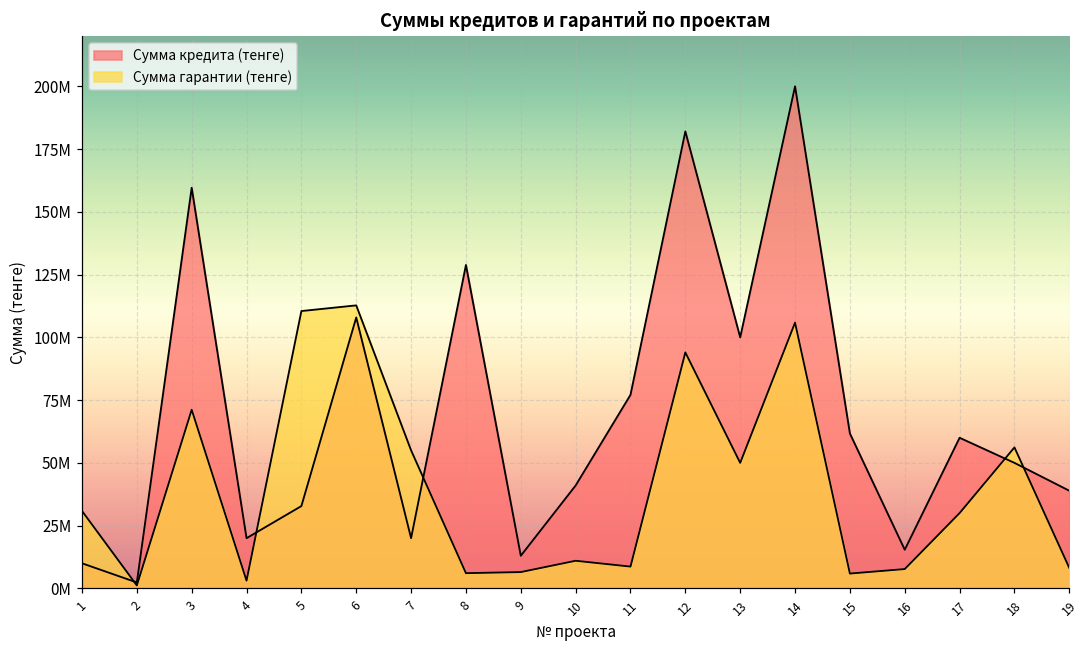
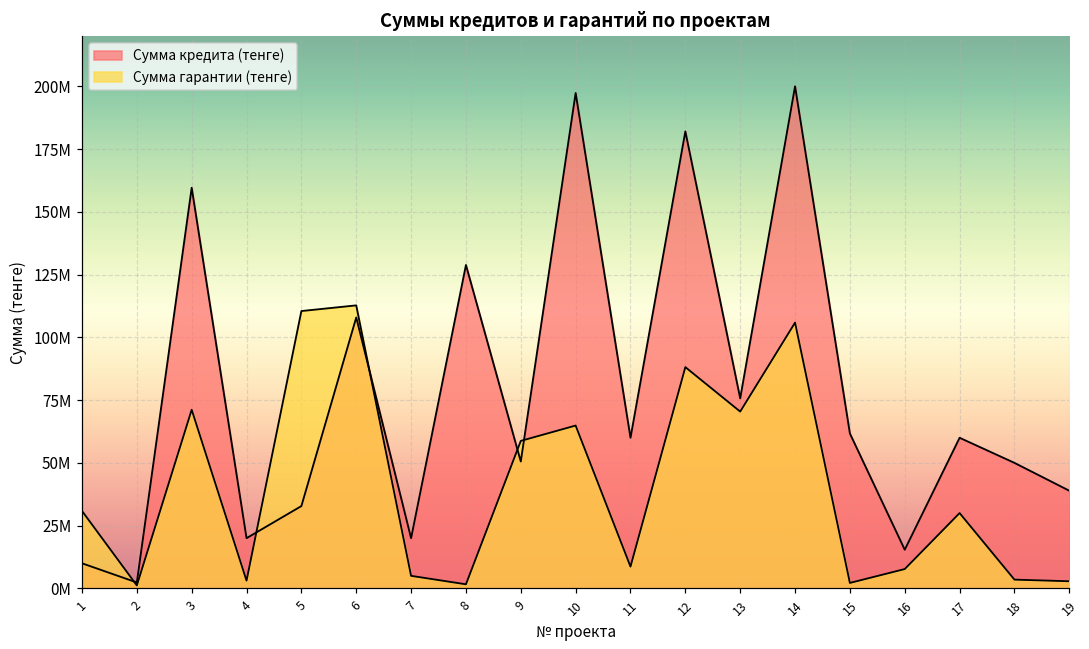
Сумма гарантии (тенге), 7: 55000000 -> 5000000
Сумма гарантии (тенге), 8: 6000000 -> 2000000
Сумма кредита (тенге), 9: 13000000 -> 51000000
Сумма гарантии (тенге), 9: 7000000 -> 59000000
Сумма кредита (тенге), 10: 41000000 -> 197000000
Сумма гарантии (тенге), 10: 11000000 -> 65000000
Сумма кредита (тенге), 11: 77000000 -> 60000000
Сумма гарантии (тенге), 12: 94000000 -> 88000000
Сумма кредита (тенге), 13: 100000000 -> 76000000
Сумма гарантии (тенге), 13: 50000000 -> 70000000
Сумма гарантии (тенге), 15: 6000000 -> 2000000
Сумма гарантии (тенге), 18: 56000000 -> 3000000
Сумма гарантии (тенге), 19: 8000000 -> 3000000
